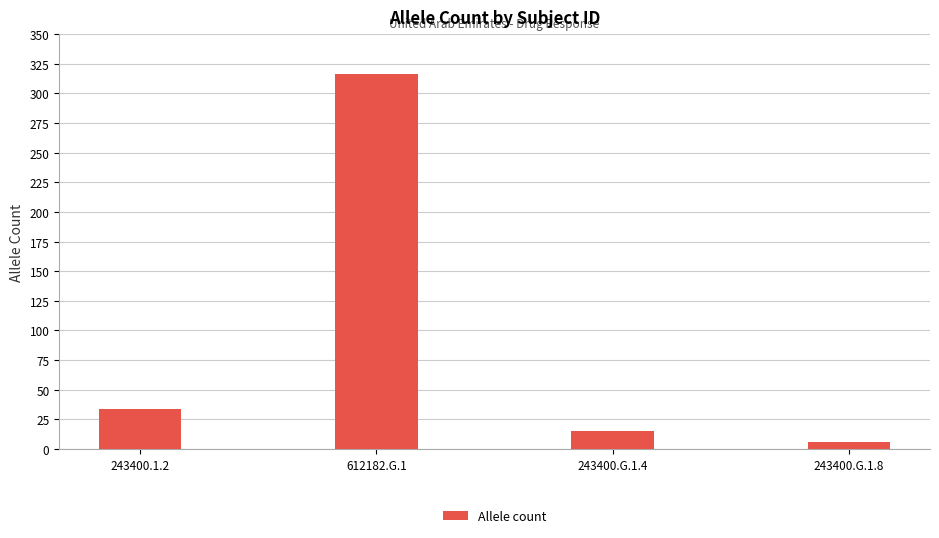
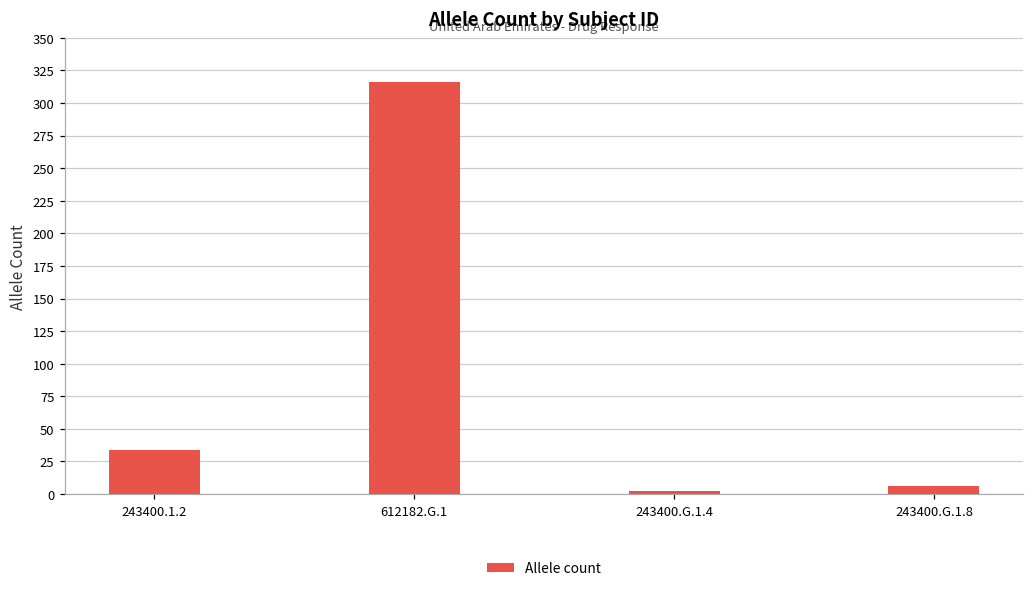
243400.G.1.4: 15 -> 2
